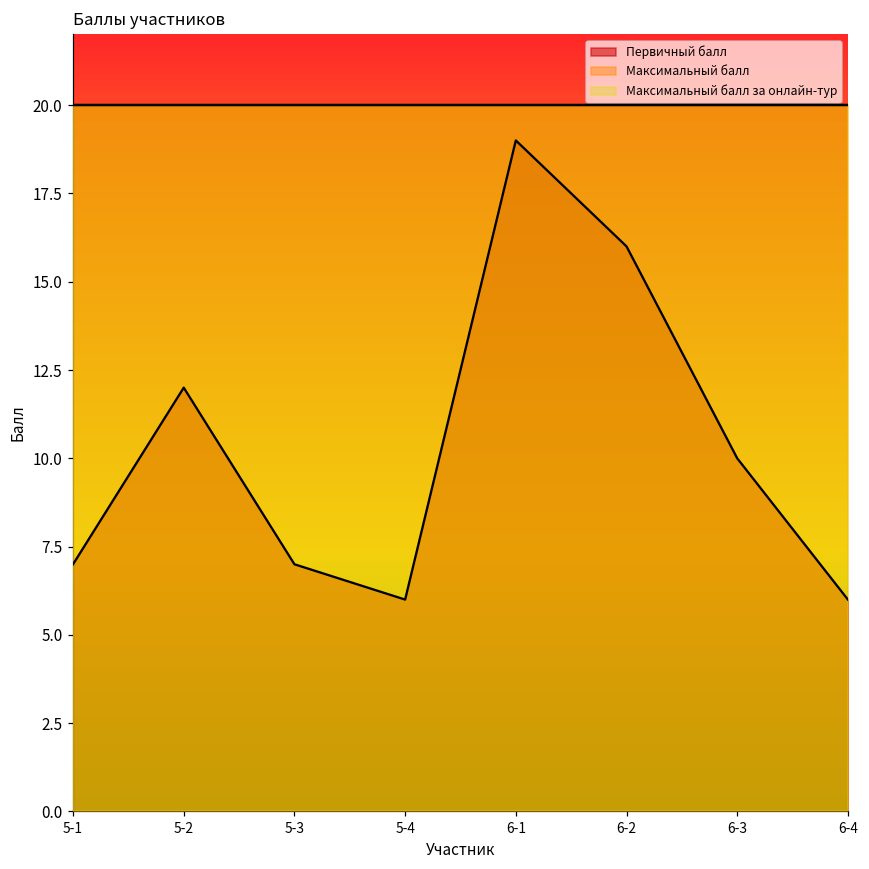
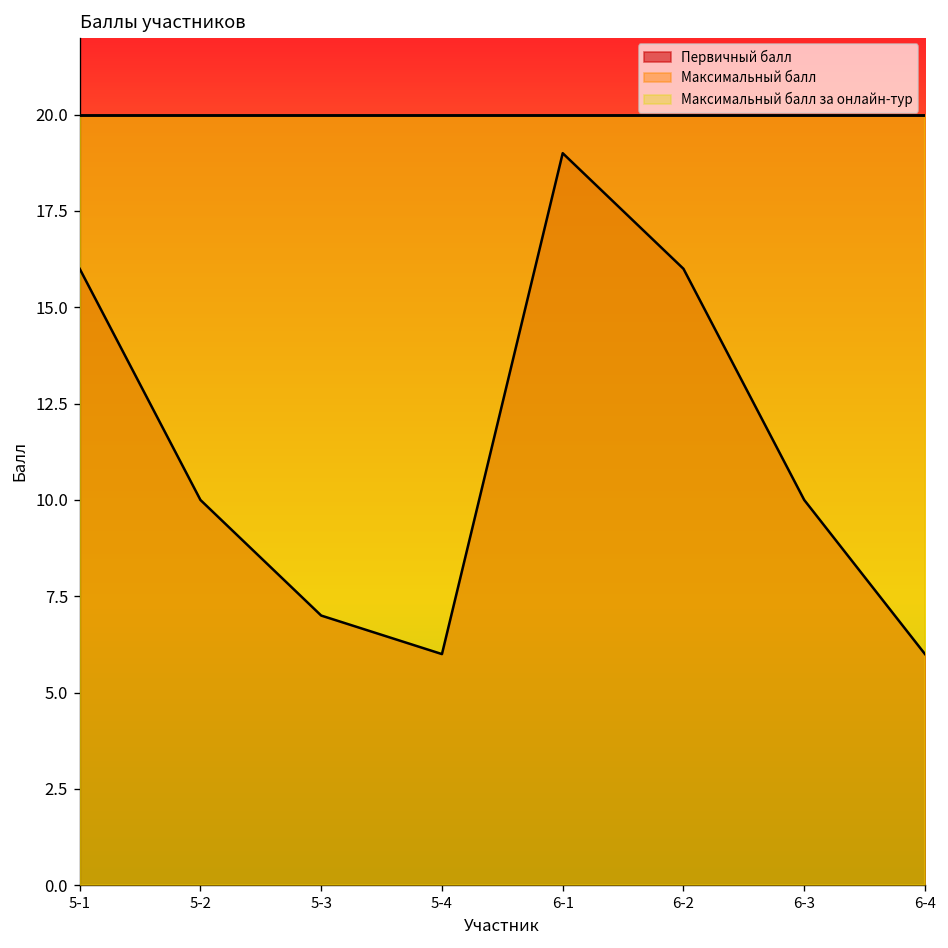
Первичный балл, 5-1: 7 -> 16
Первичный балл, 5-2: 12 -> 10
